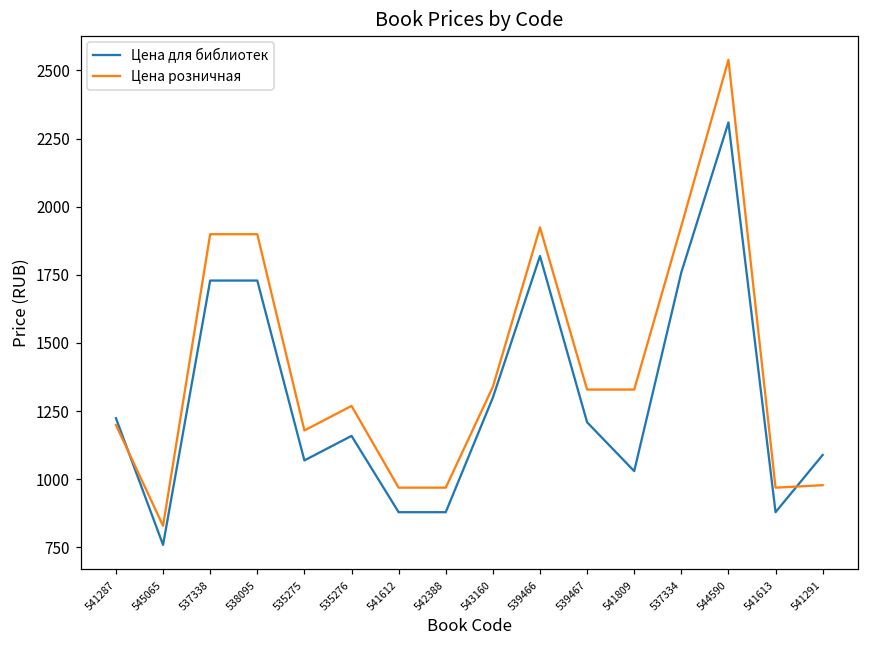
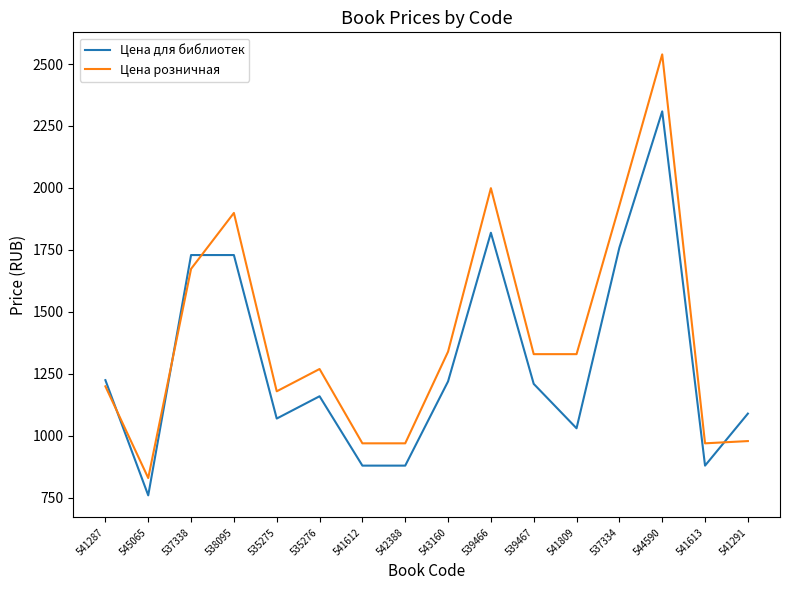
Цена розничная, 537338: 1900 -> 1670
Цена для библиотек, 543160: 1300 -> 1220
Цена розничная, 539466: 1920 -> 2000
